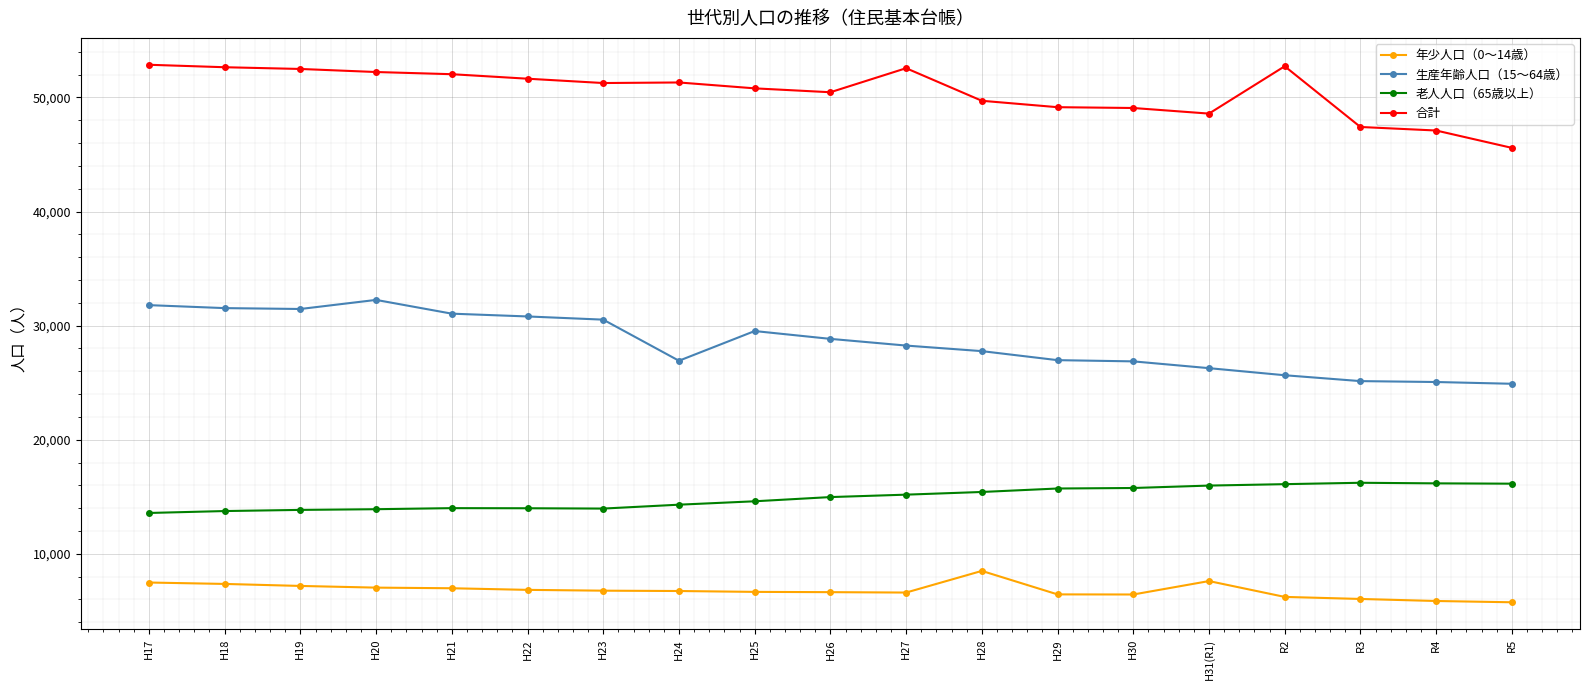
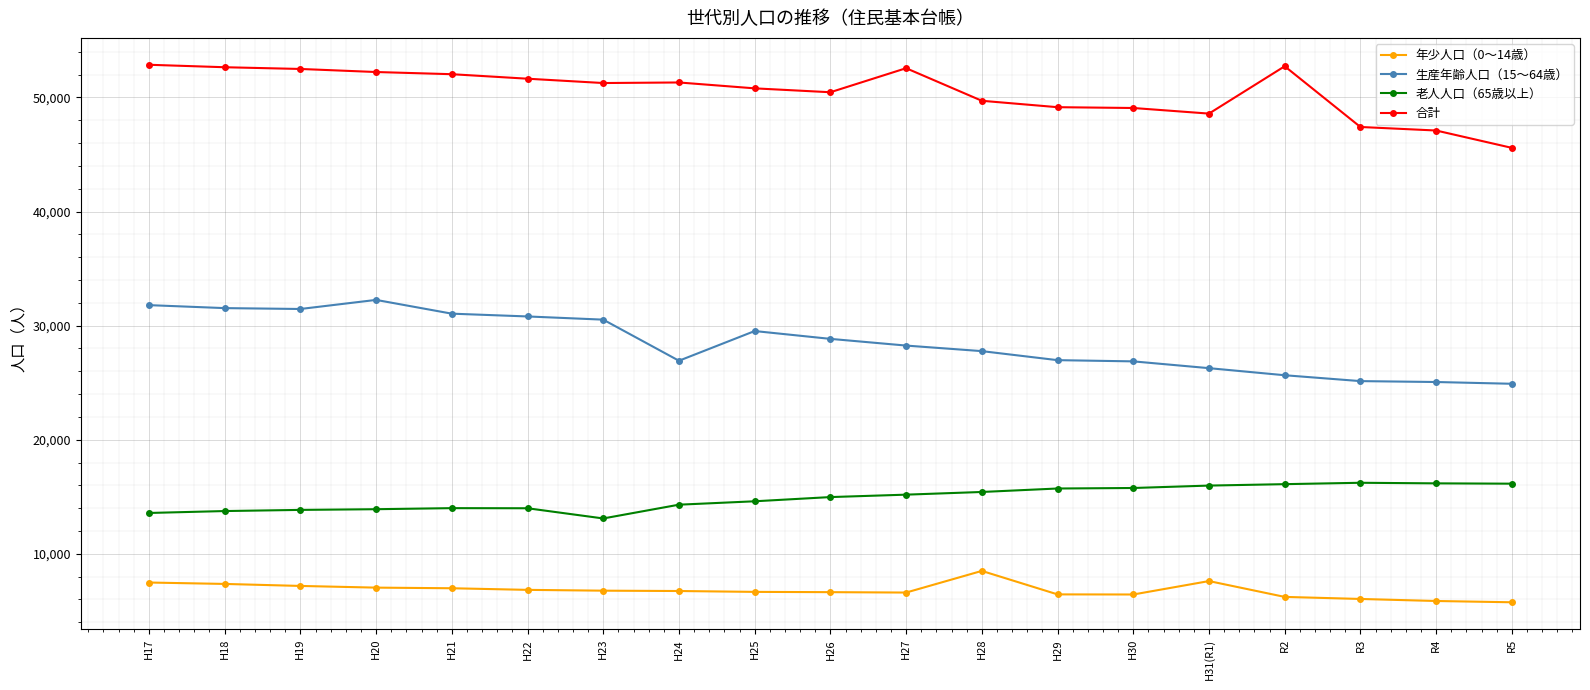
老人人口（65歳以上）, H23: 14,000 -> 13,100
